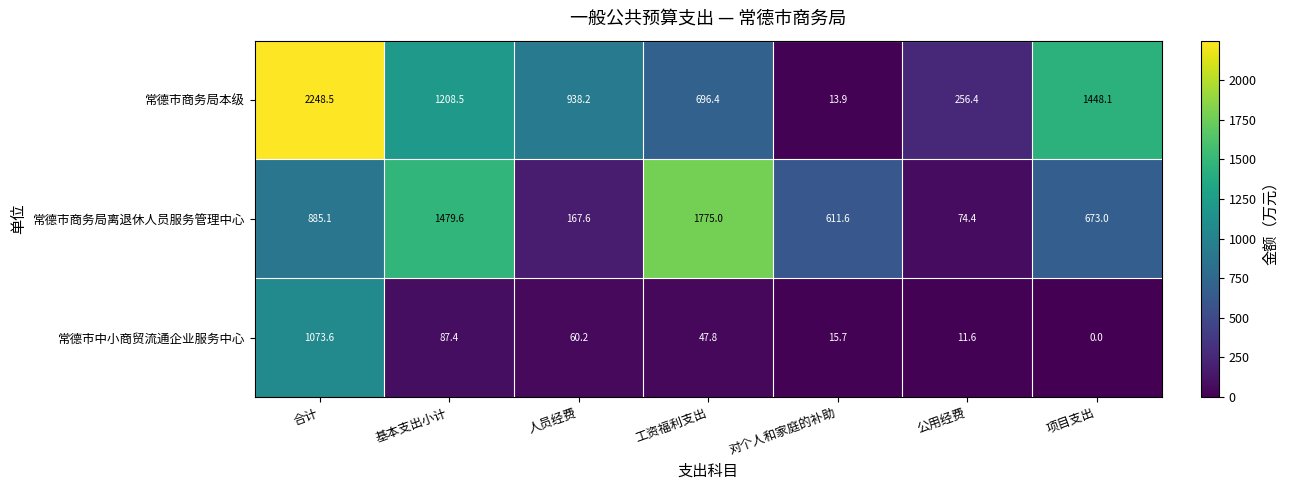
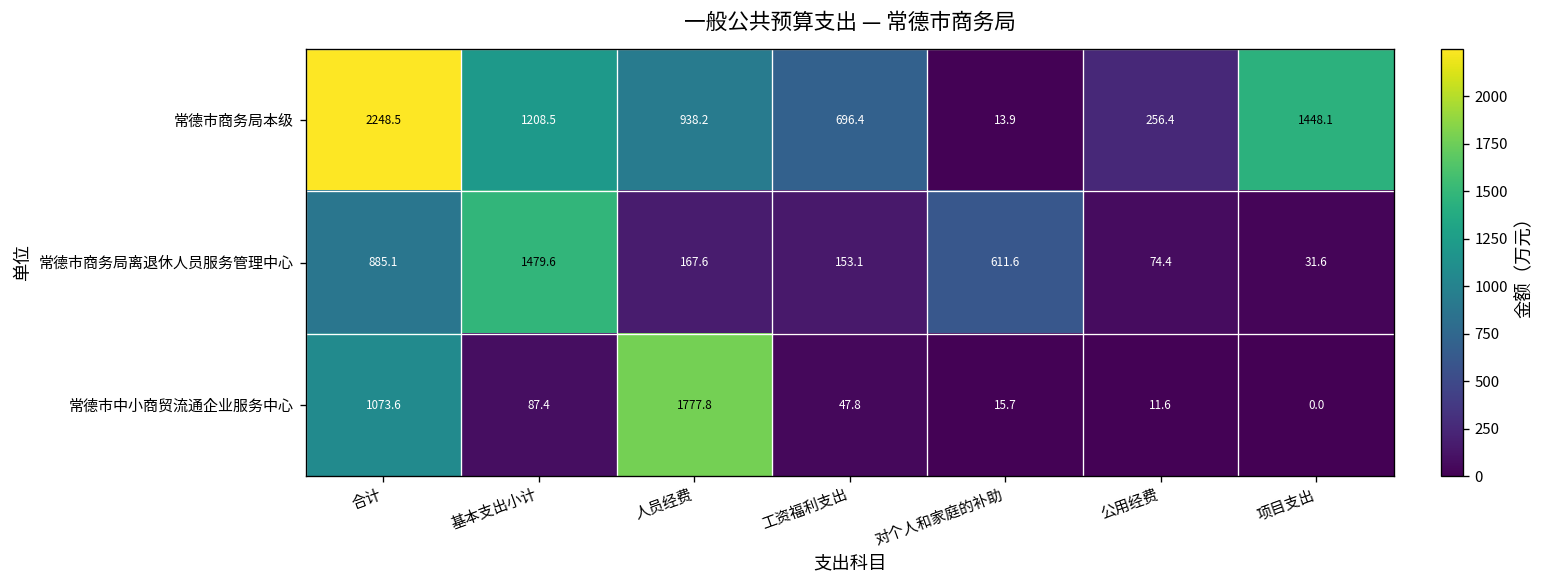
常德市商务局离退休人员服务管理中心, 工资福利支出: 1775.0 -> 153.1
常德市商务局离退休人员服务管理中心, 项目支出: 673.0 -> 31.6
常德市中小商贸流通企业服务中心, 人员经费: 60.2 -> 1777.8
